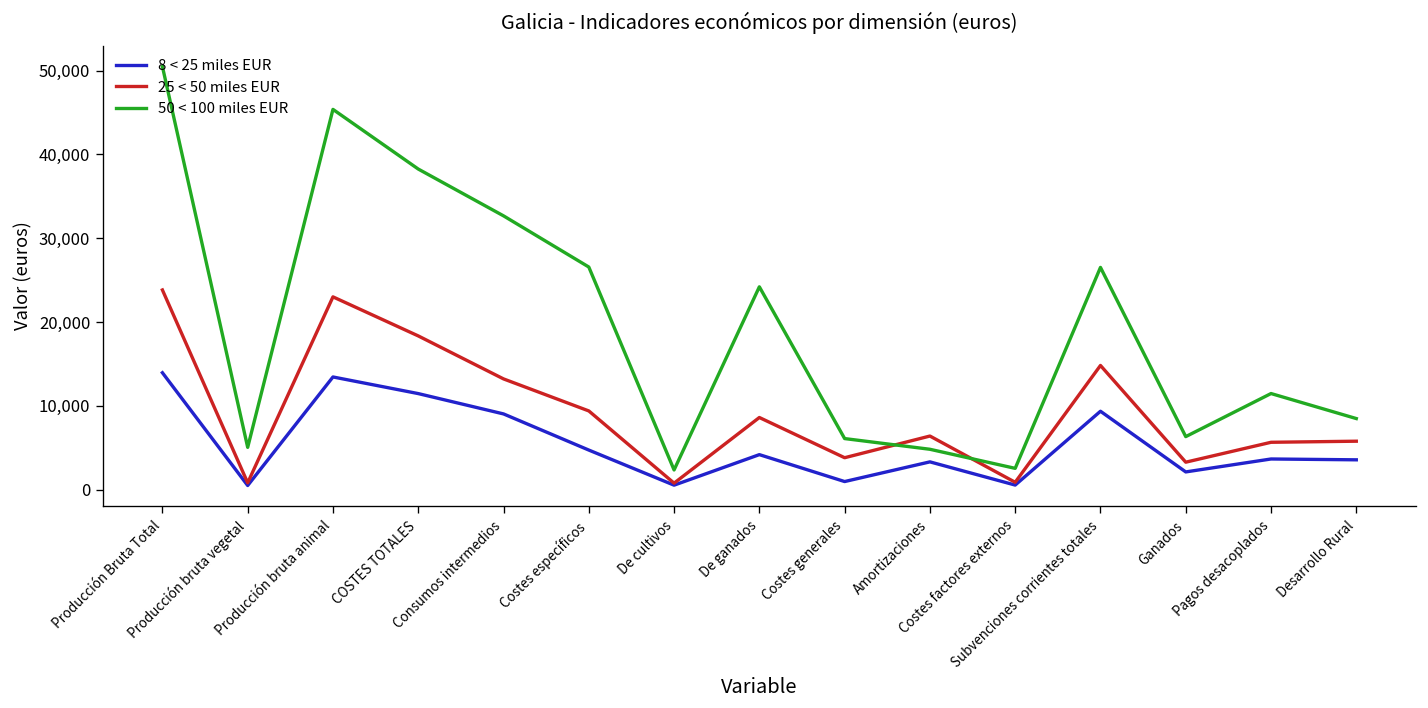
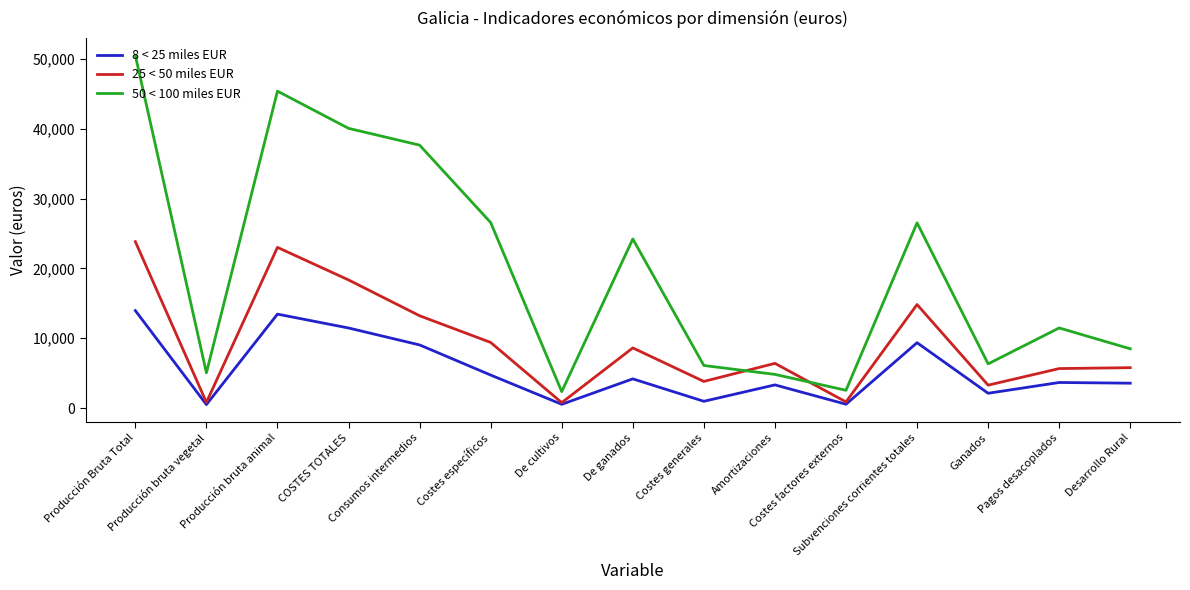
50 < 100 miles EUR, COSTES TOTALES: 38,000 -> 40,000
50 < 100 miles EUR, Consumos intermedios: 33,000 -> 38,000
